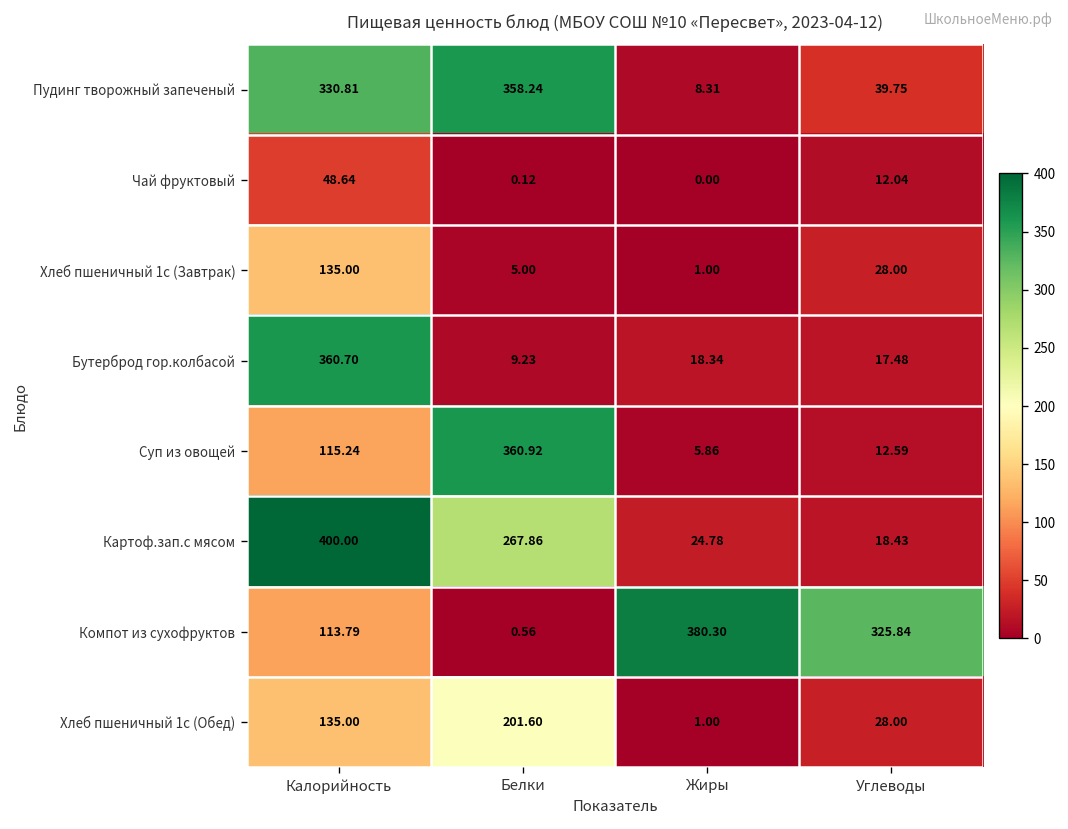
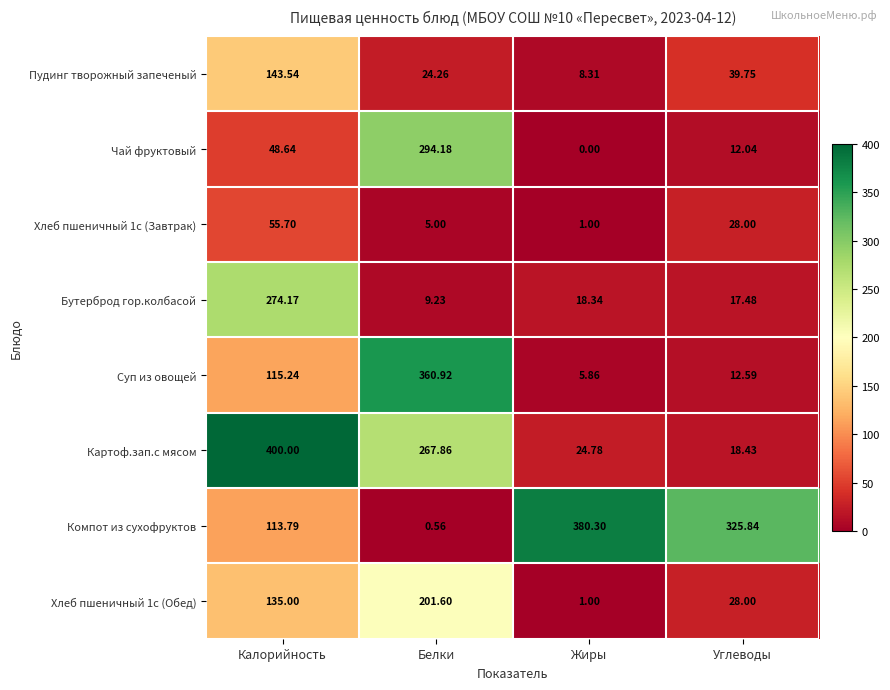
Пудинг творожный запеченый, Калорийность: 330.81 -> 143.54
Пудинг творожный запеченый, Белки: 358.24 -> 24.26
Чай фруктовый, Белки: 0.12 -> 294.18
Хлеб пшеничный 1с (Завтрак), Калорийность: 135.00 -> 55.70
Бутерброд гор.колбасой, Калорийность: 360.70 -> 274.17
